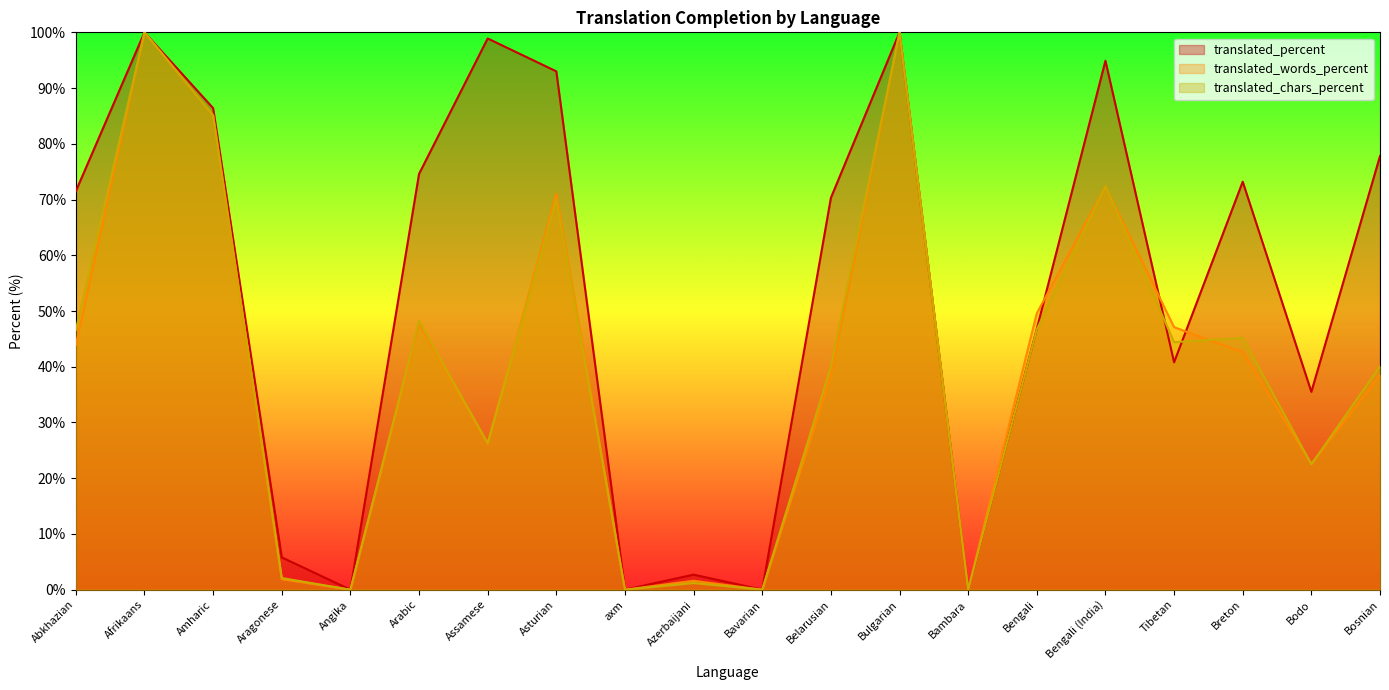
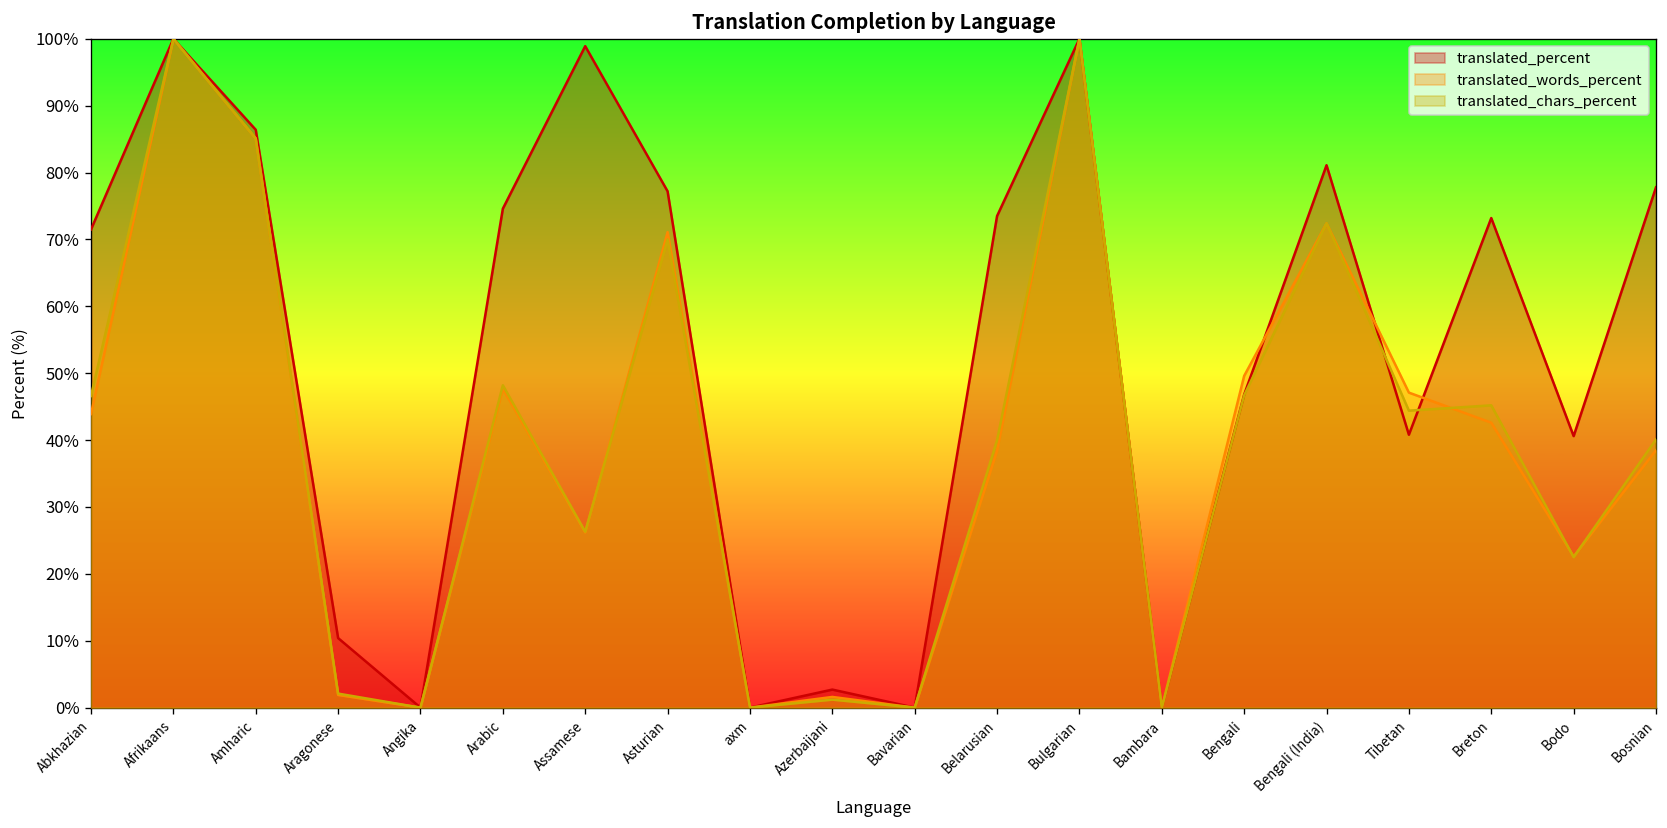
translated_percent, Aragonese: 6% -> 10%
translated_percent, Asturian: 93% -> 77%
translated_percent, Belarusian: 70% -> 74%
translated_percent, Bengali (India): 95% -> 81%
translated_percent, Bodo: 36% -> 41%
